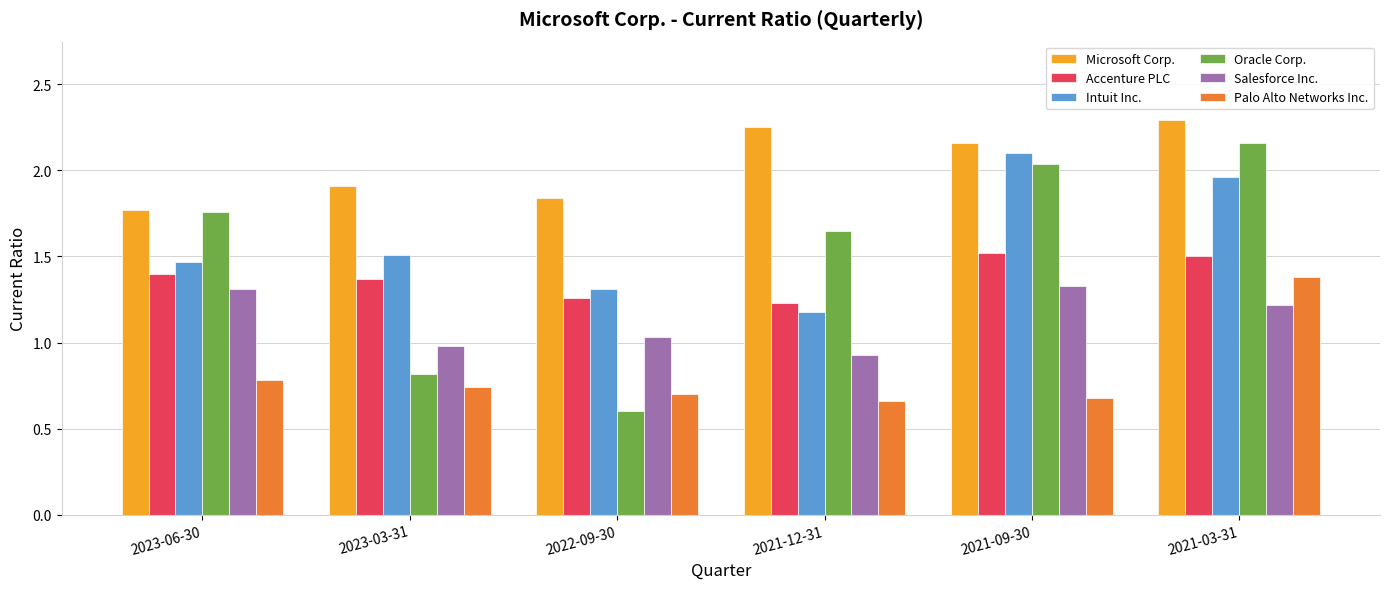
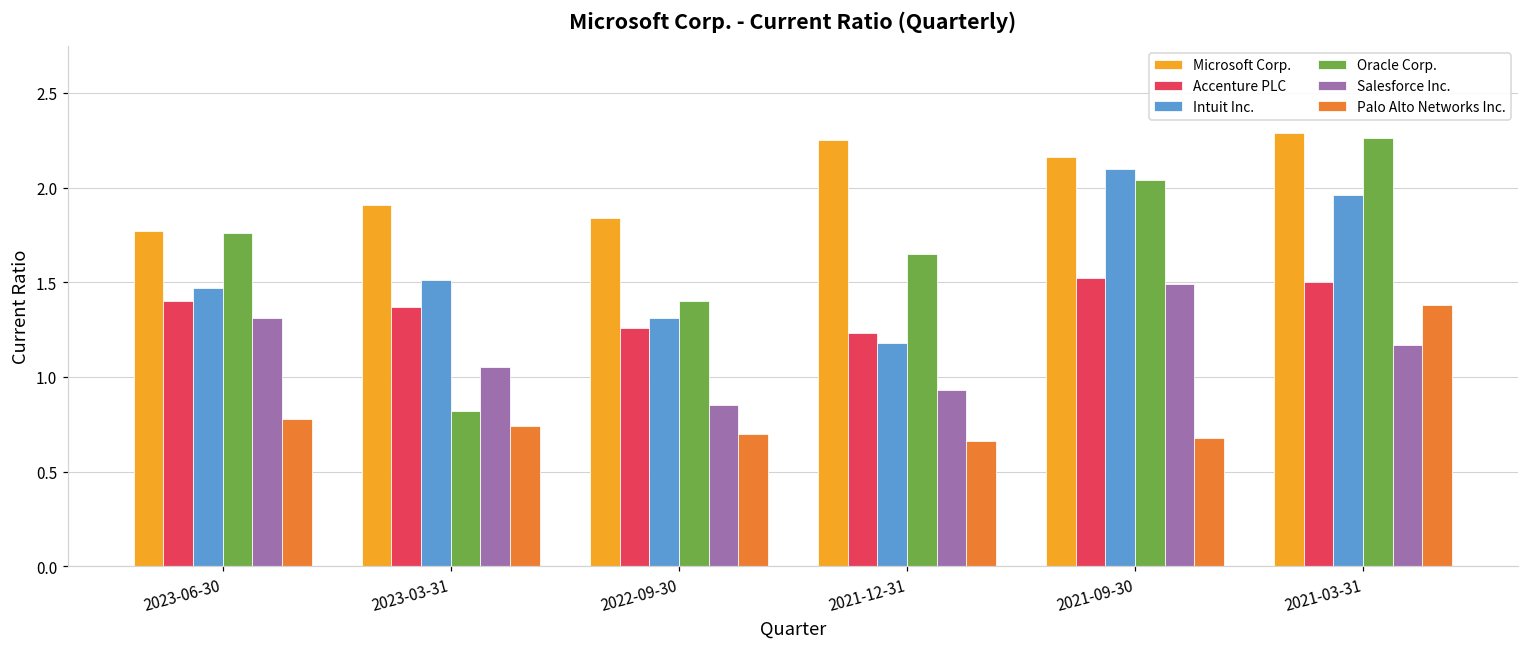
Salesforce Inc., 2023-03-31: 0.98 -> 1.05
Oracle Corp., 2022-09-30: 0.6 -> 1.4
Salesforce Inc., 2022-09-30: 1.03 -> 0.85
Salesforce Inc., 2021-09-30: 1.33 -> 1.49
Oracle Corp., 2021-03-31: 2.16 -> 2.26
Salesforce Inc., 2021-03-31: 1.22 -> 1.17
